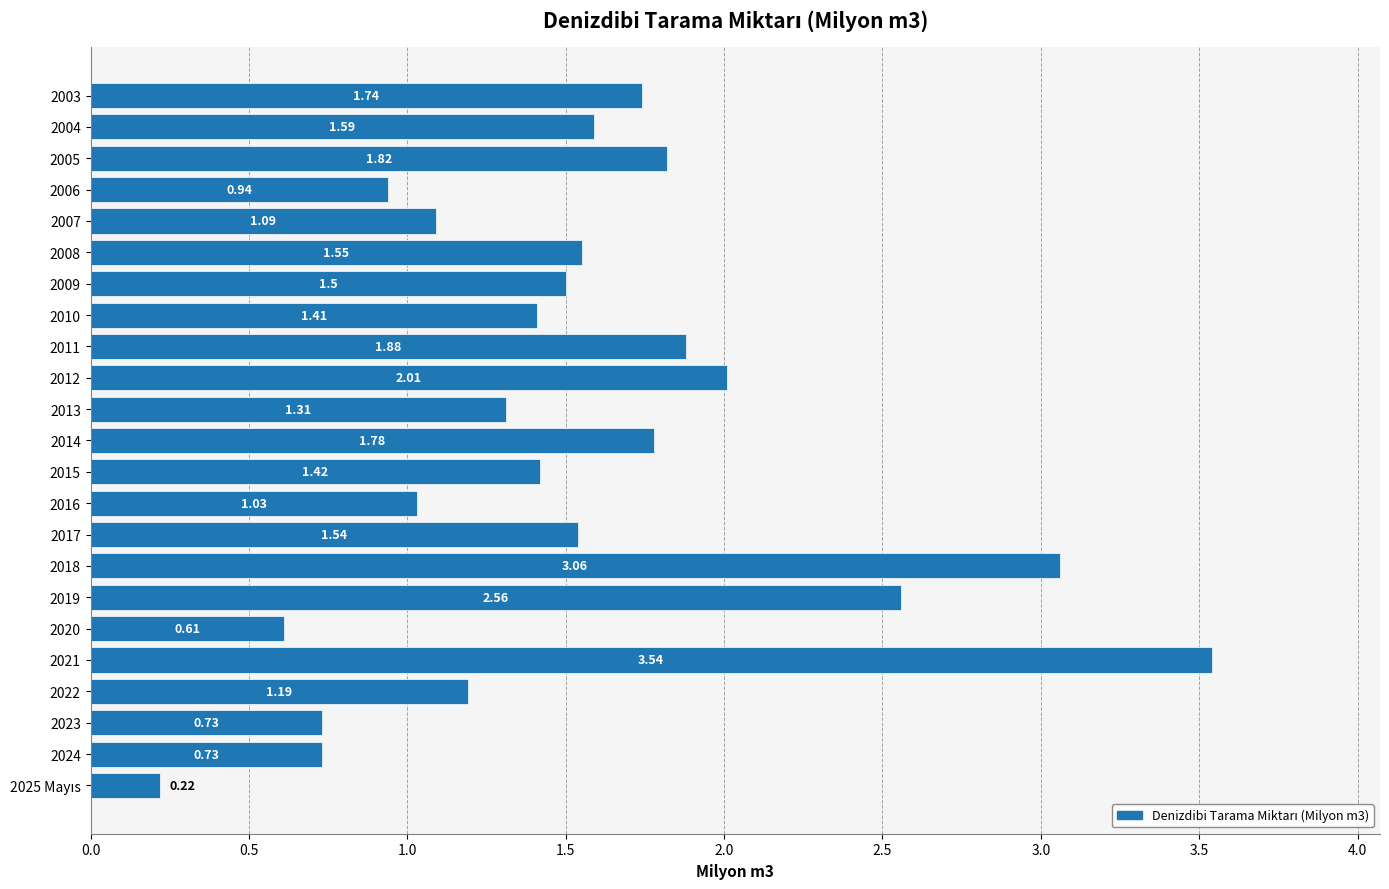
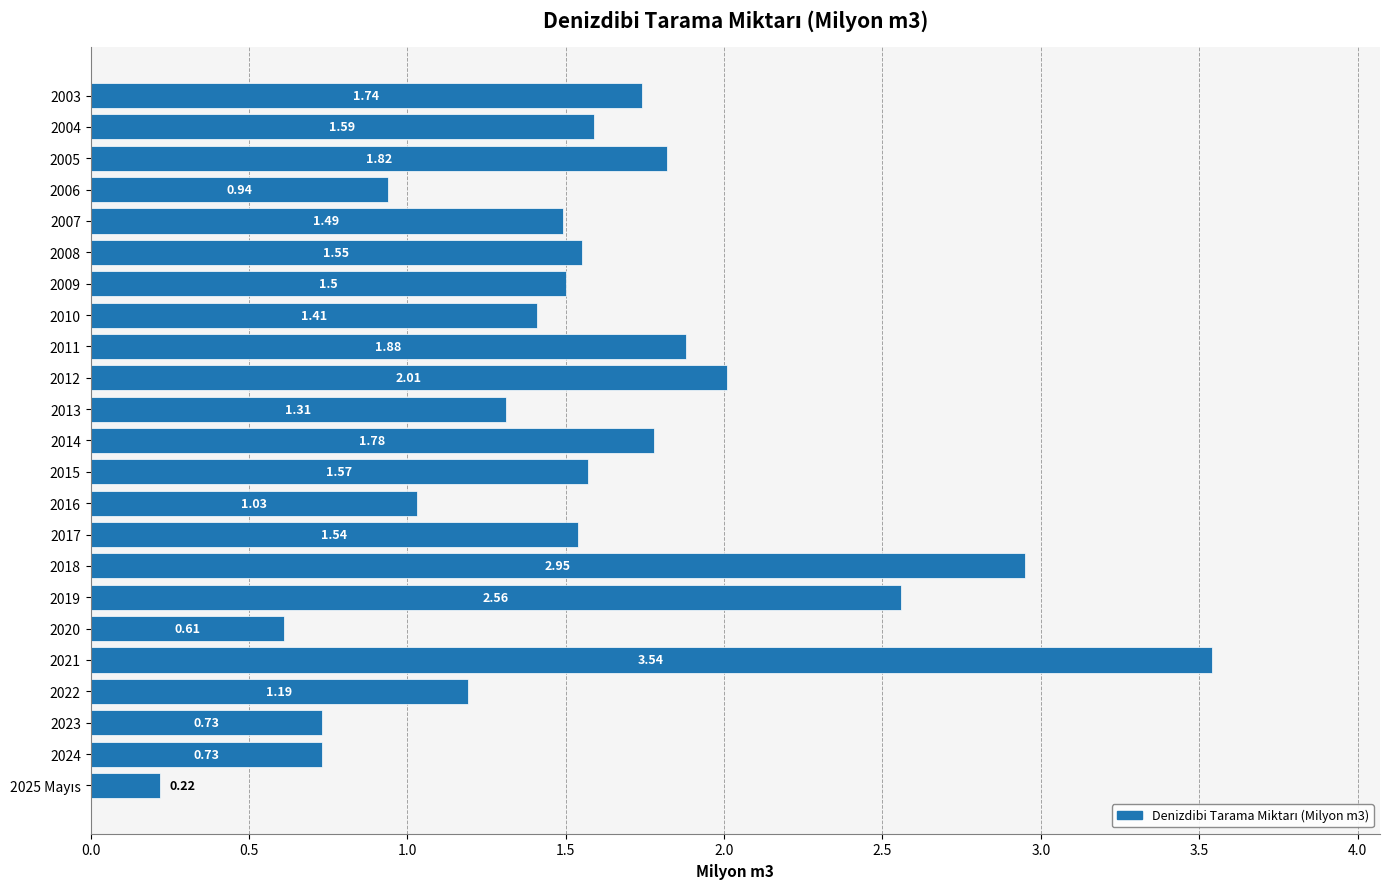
2007: 1.09 -> 1.49
2015: 1.42 -> 1.57
2018: 3.06 -> 2.95
